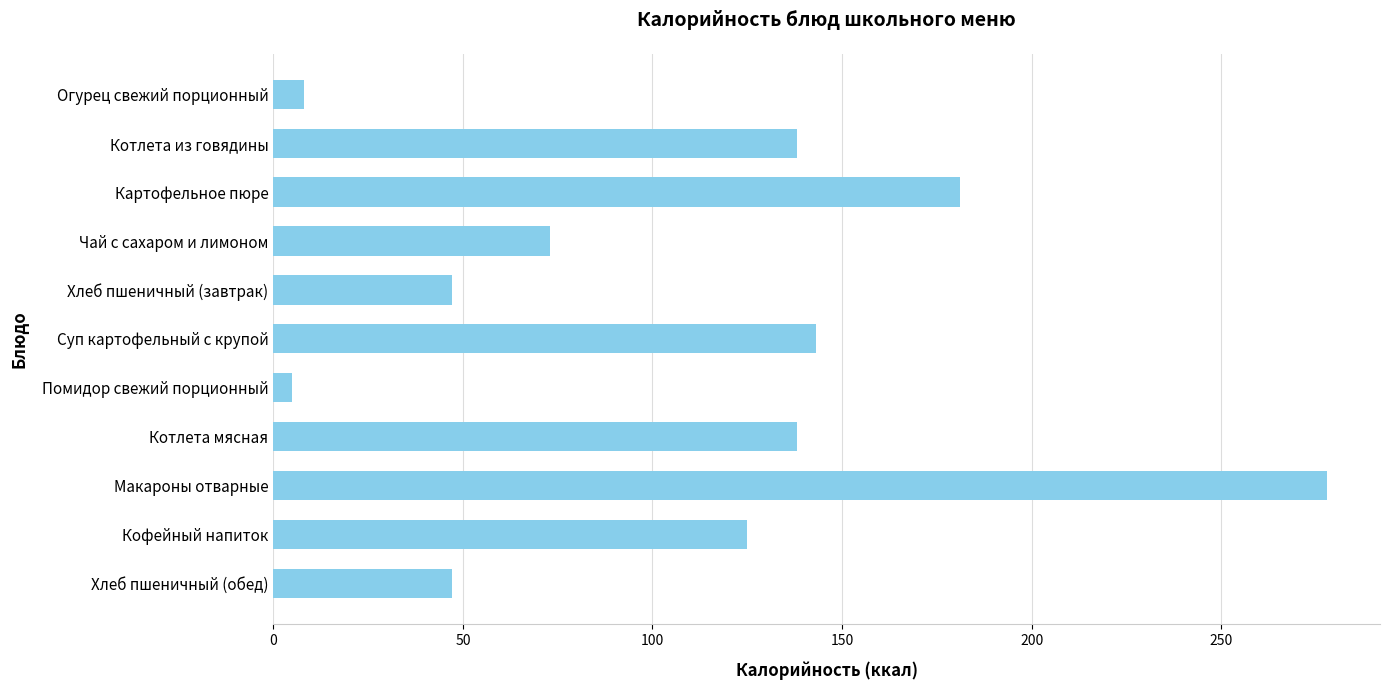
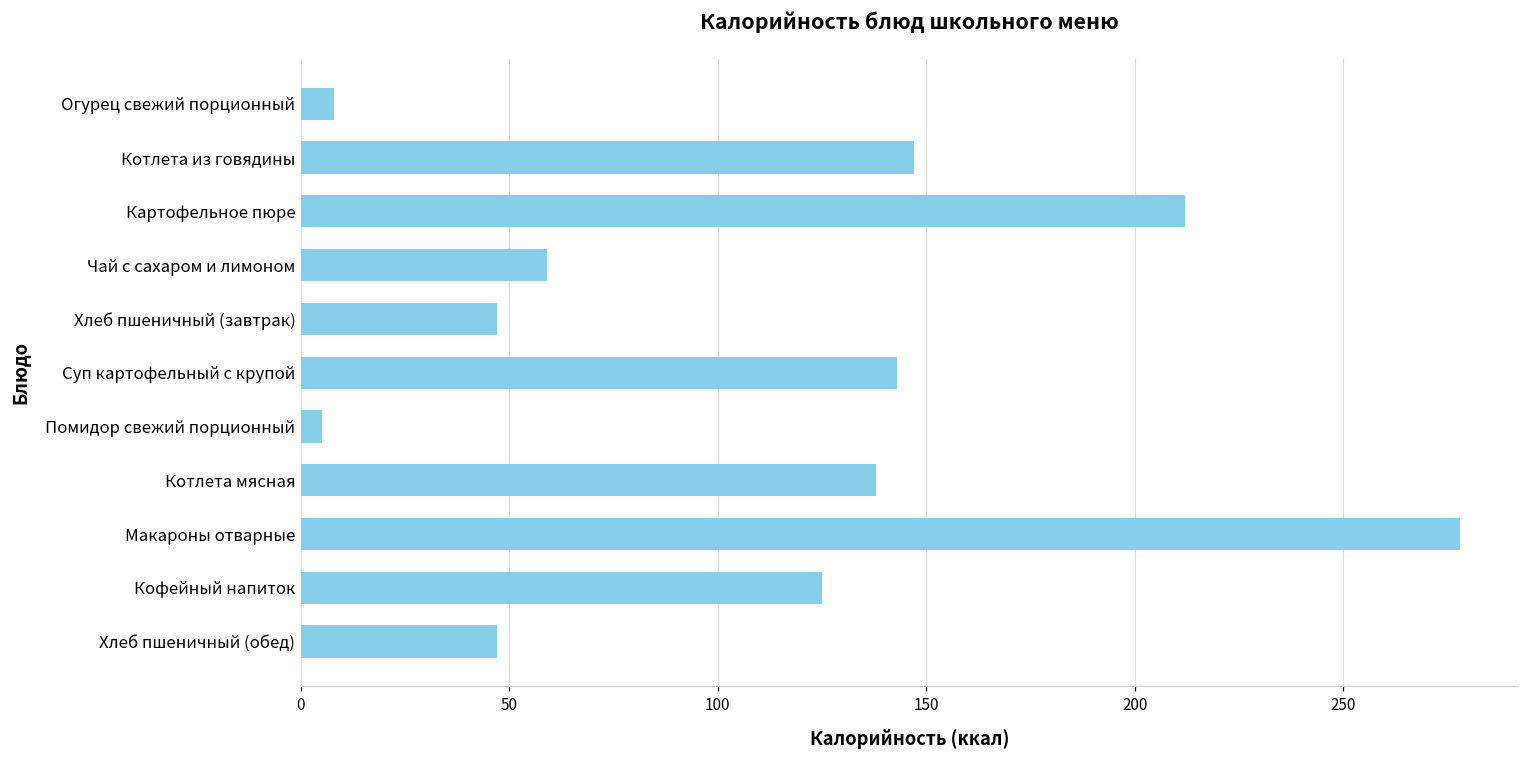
Котлета из говядины: 138 -> 147
Картофельное пюре: 181 -> 212
Чай с сахаром и лимоном: 73 -> 59
